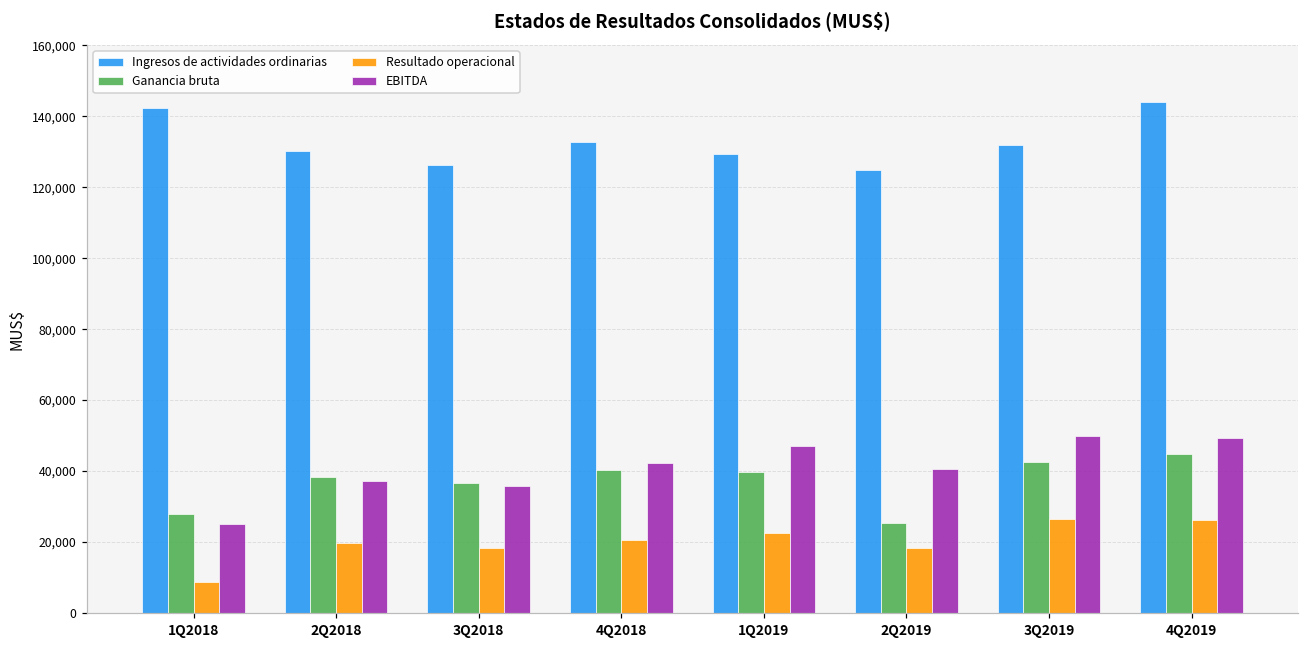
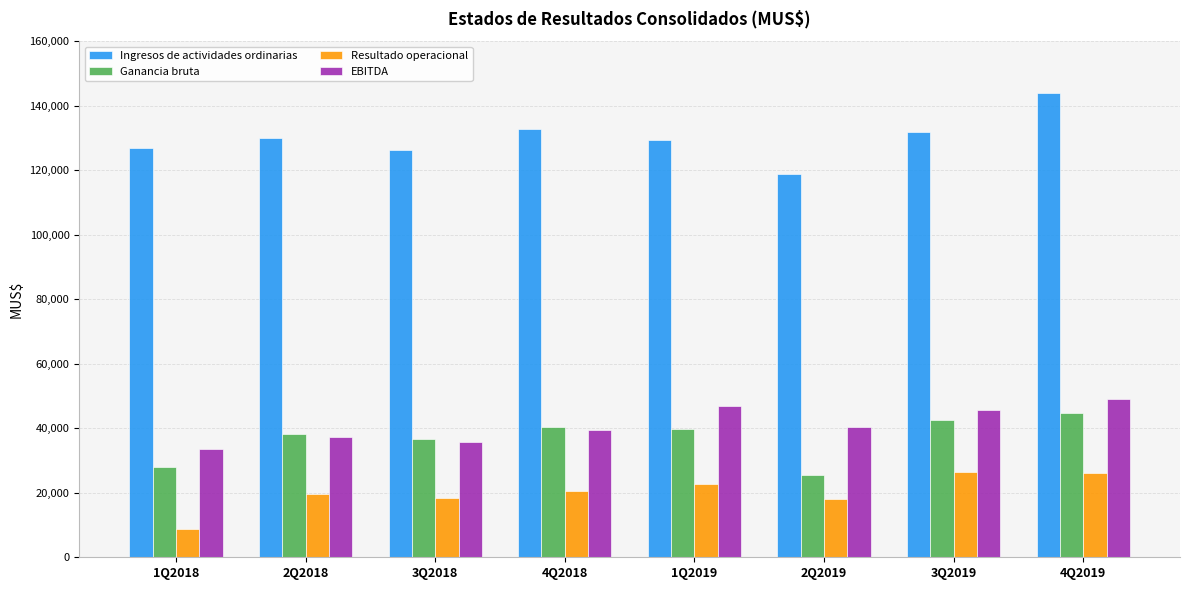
Ingresos de actividades ordinarias, 1Q2018: 142,000 -> 127,000
EBITDA, 1Q2018: 25,000 -> 34,000
EBITDA, 4Q2018: 42,000 -> 39,000
Ingresos de actividades ordinarias, 2Q2019: 125,000 -> 119,000
EBITDA, 3Q2019: 50,000 -> 46,000
